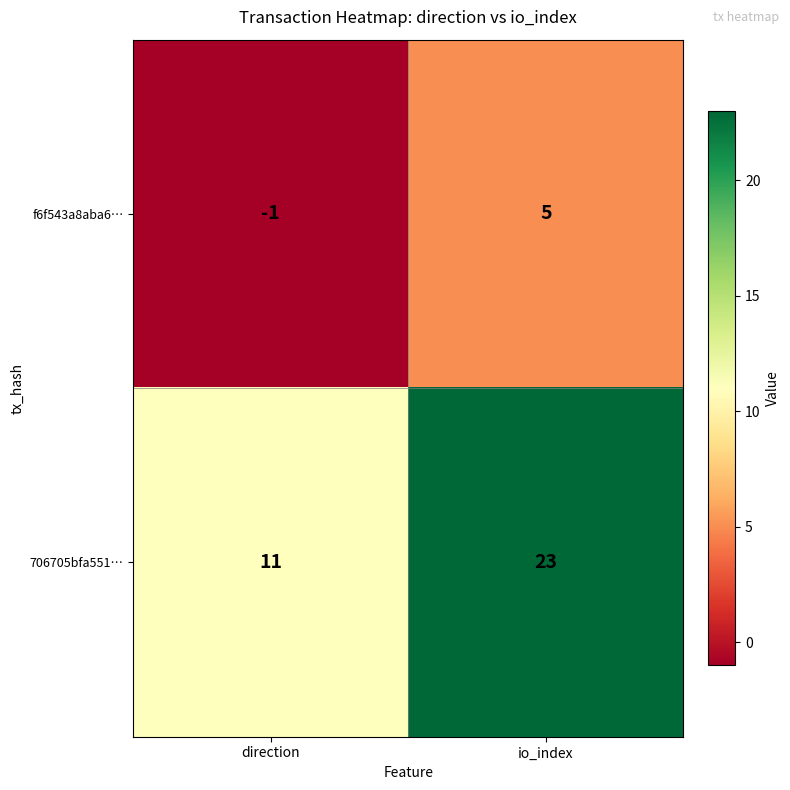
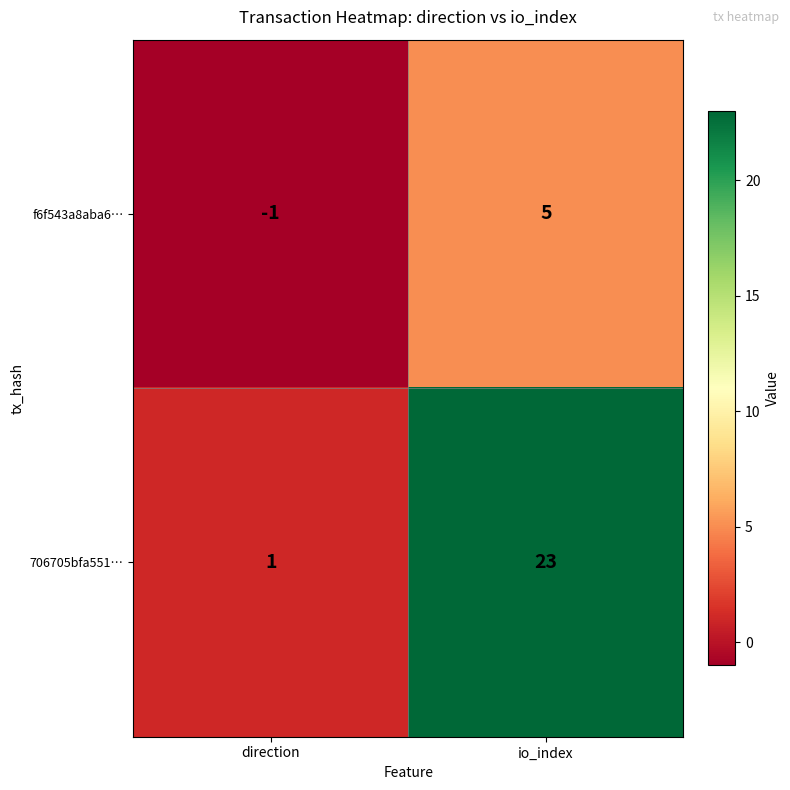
706705bfa551…, direction: 11 -> 1
